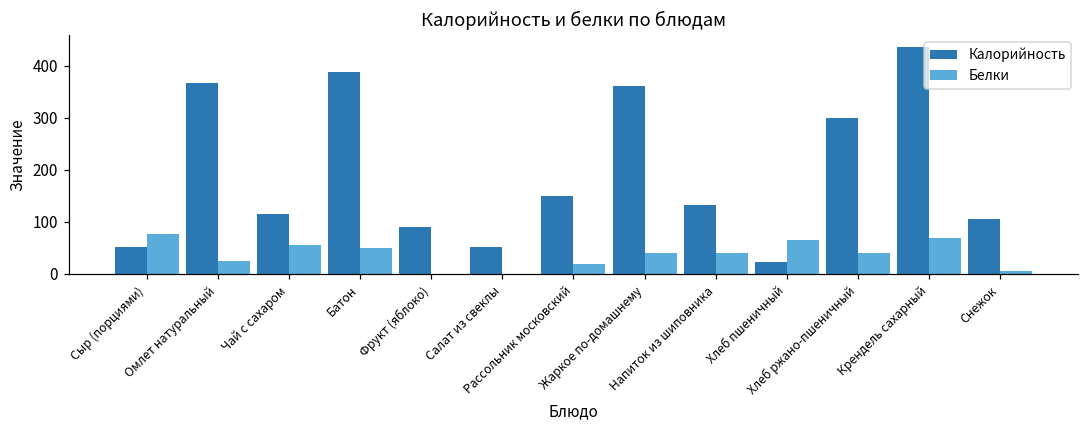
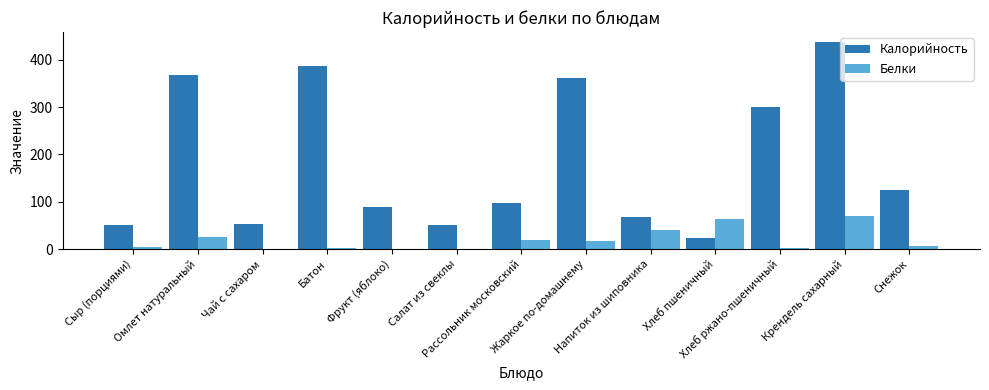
Белки, Сыр (порциями): 80 -> 0
Калорийность, Чай с сахаром: 120 -> 50
Белки, Чай с сахаром: 60 -> 0
Белки, Батон: 50 -> 0
Калорийность, Рассольник московский: 150 -> 100
Белки, Жаркое по-домашнему: 40 -> 20
Калорийность, Напиток из шиповника: 130 -> 70
Белки, Хлеб ржано-пшеничный: 40 -> 0
Калорийность, Снежок: 110 -> 130
